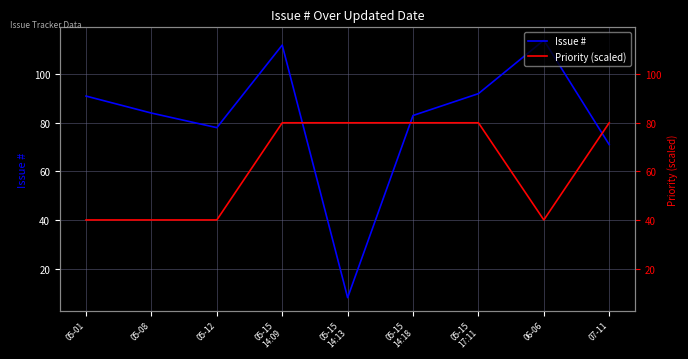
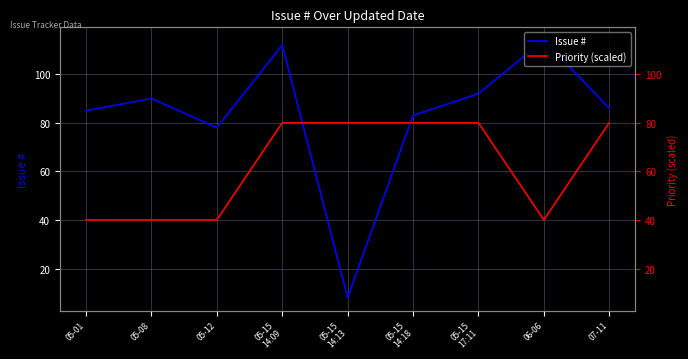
Issue #, 05-01: 91 -> 85
Issue #, 05-08: 84 -> 90
Issue #, 07-11: 71 -> 86
